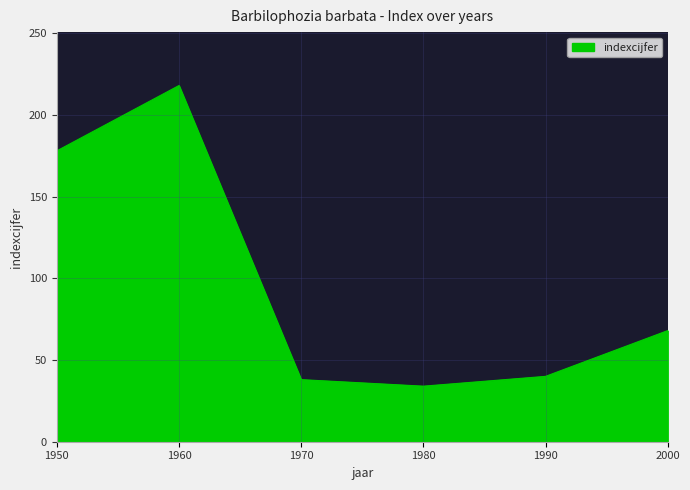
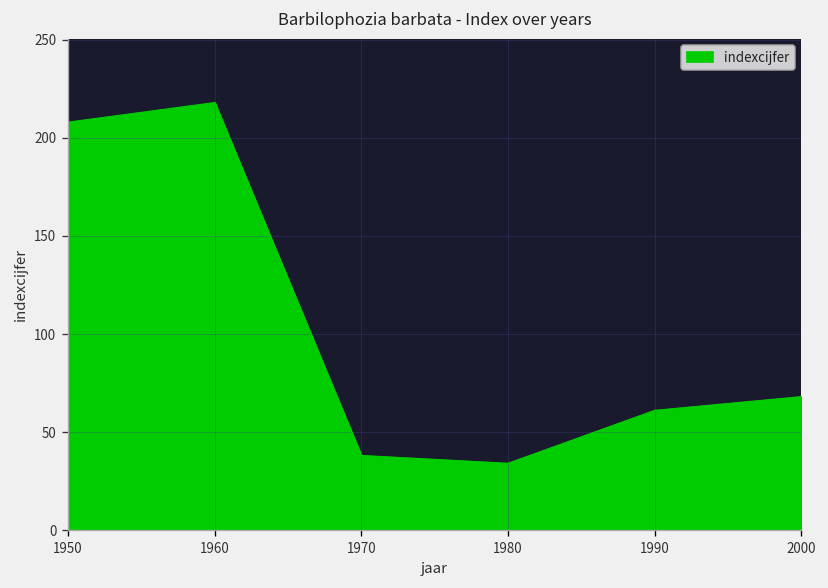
1950: 178 -> 208
1990: 40 -> 61
